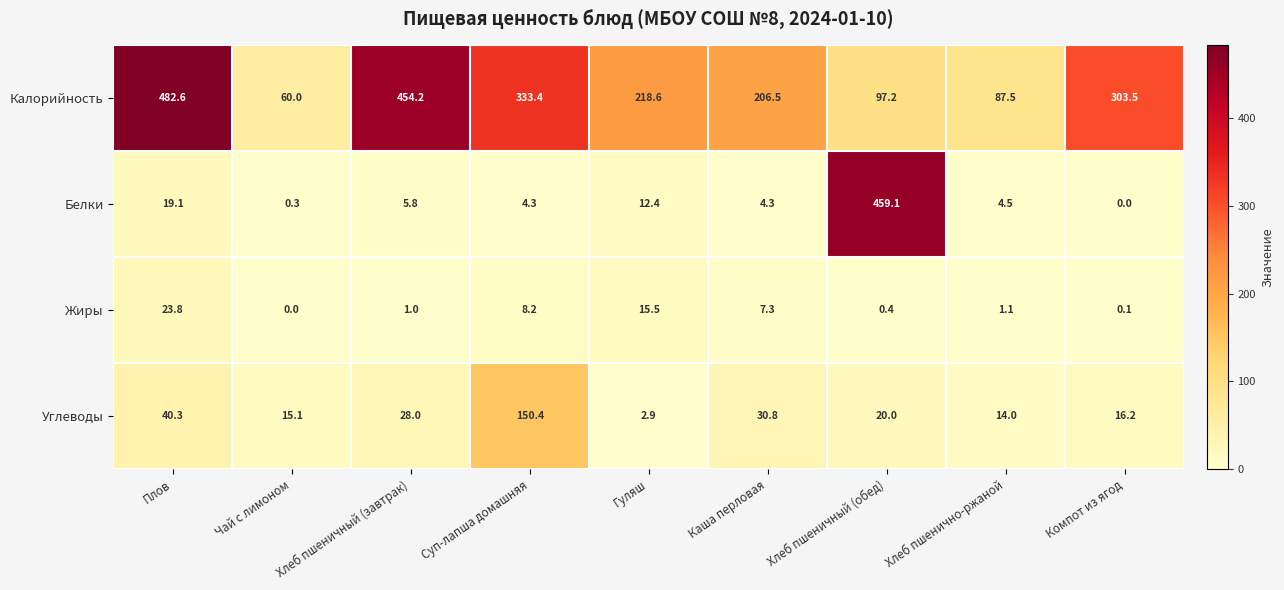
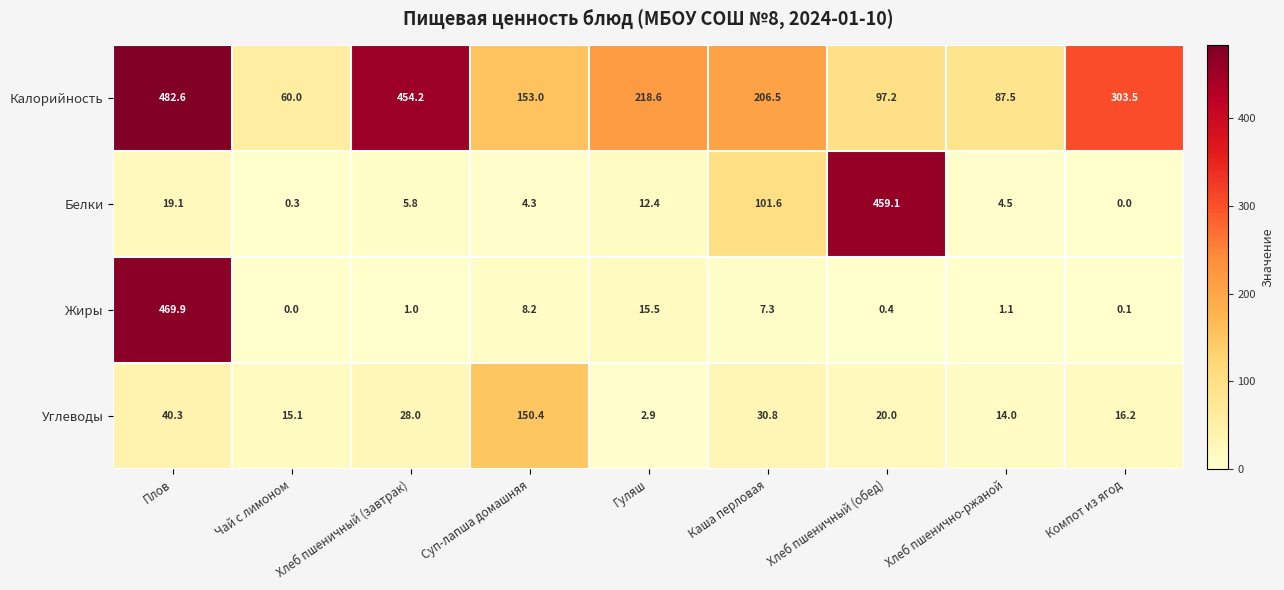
Калорийность, Суп-лапша домашняя: 333.4 -> 153.0
Белки, Каша перловая: 4.3 -> 101.6
Жиры, Плов: 23.8 -> 469.9
